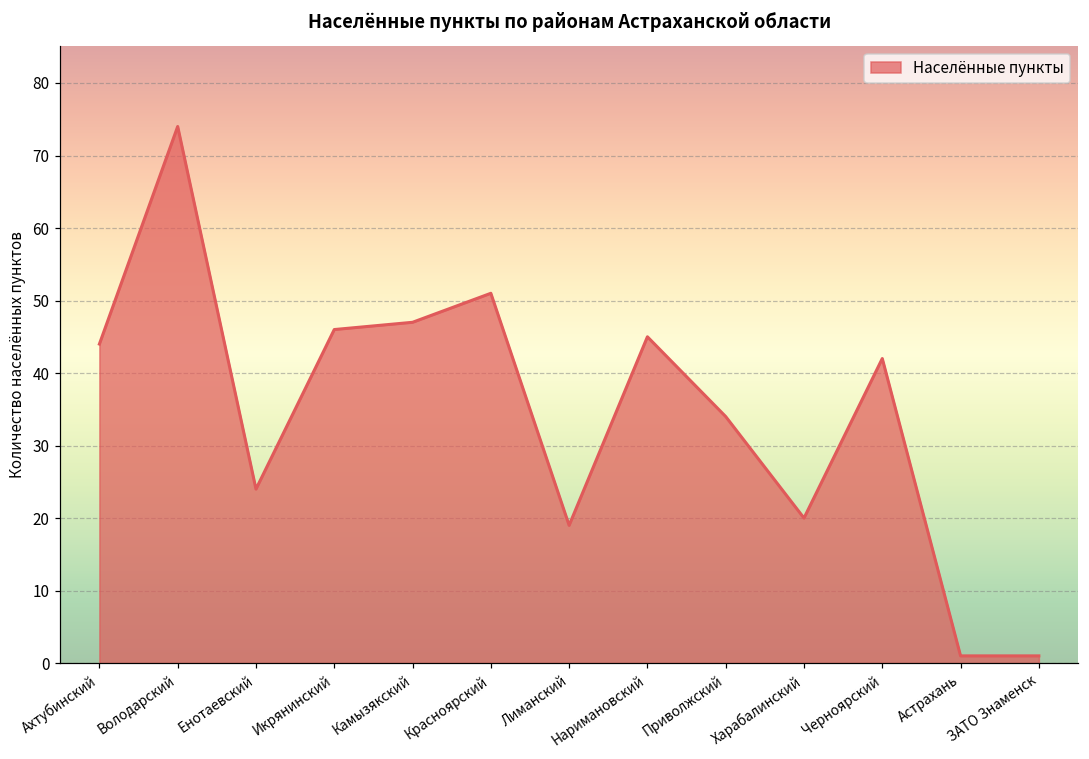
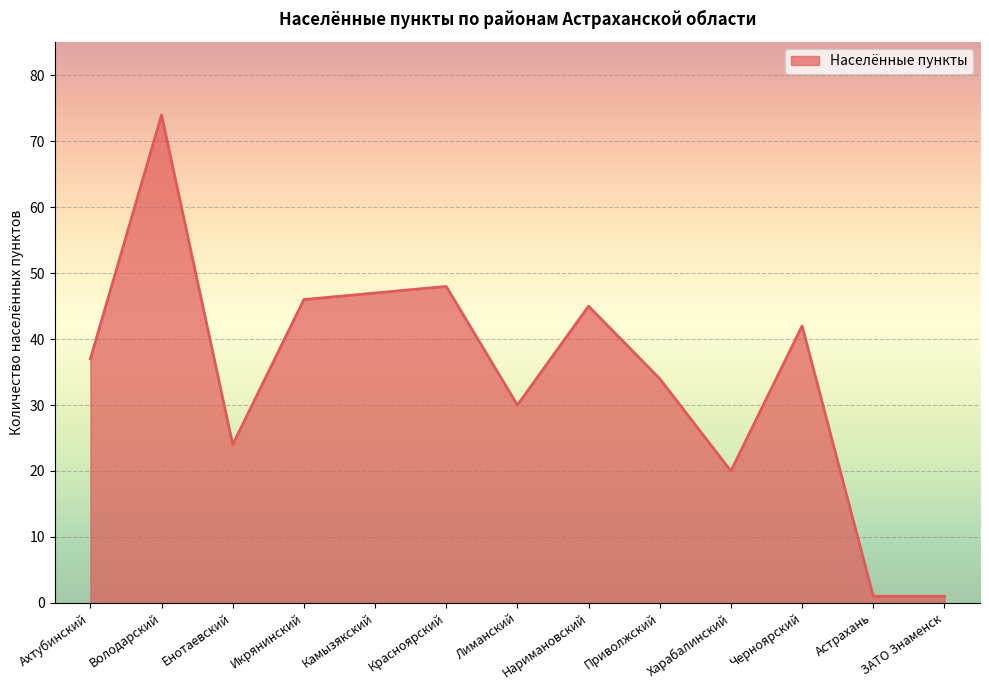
Ахтубинский: 44 -> 37
Красноярский: 51 -> 48
Лиманский: 19 -> 30
